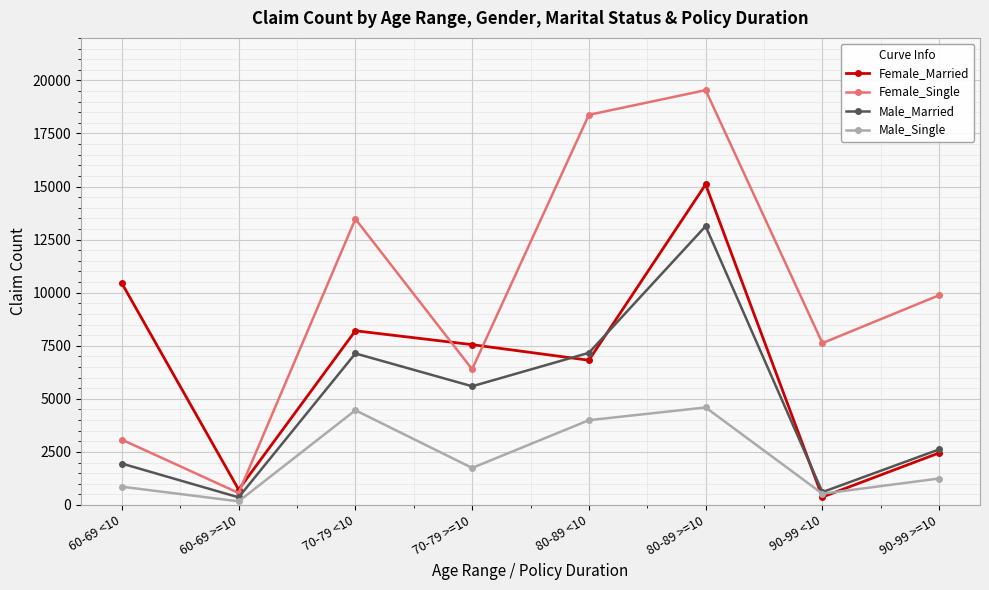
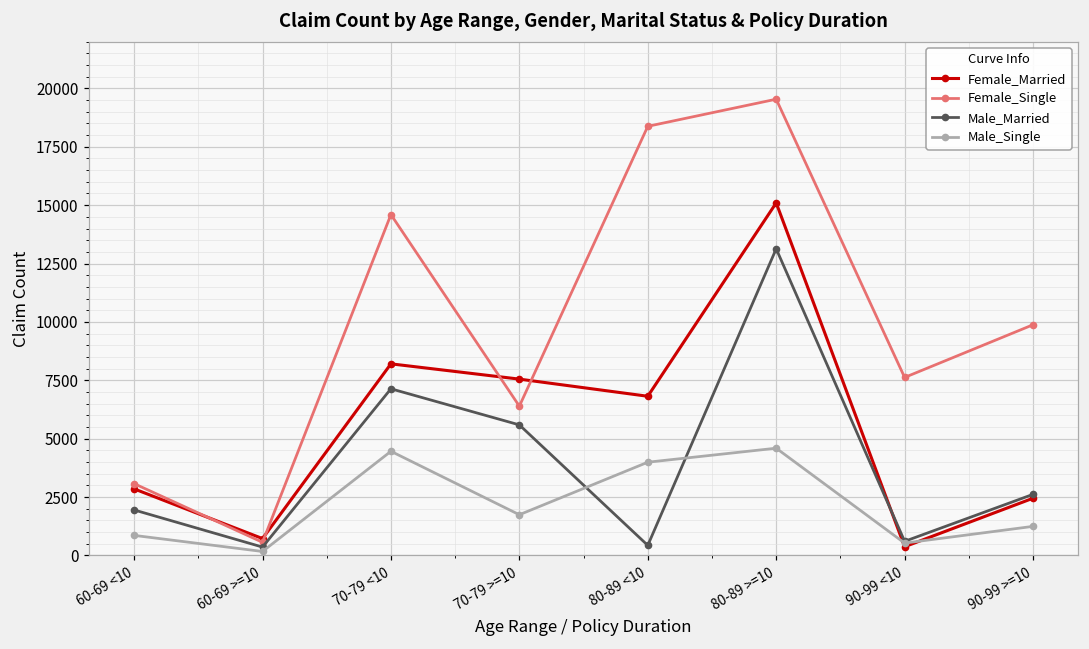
Female_Married, 60-69 <10: 10400 -> 2900
Female_Single, 70-79 <10: 13500 -> 14600
Male_Married, 80-89 <10: 7200 -> 400
